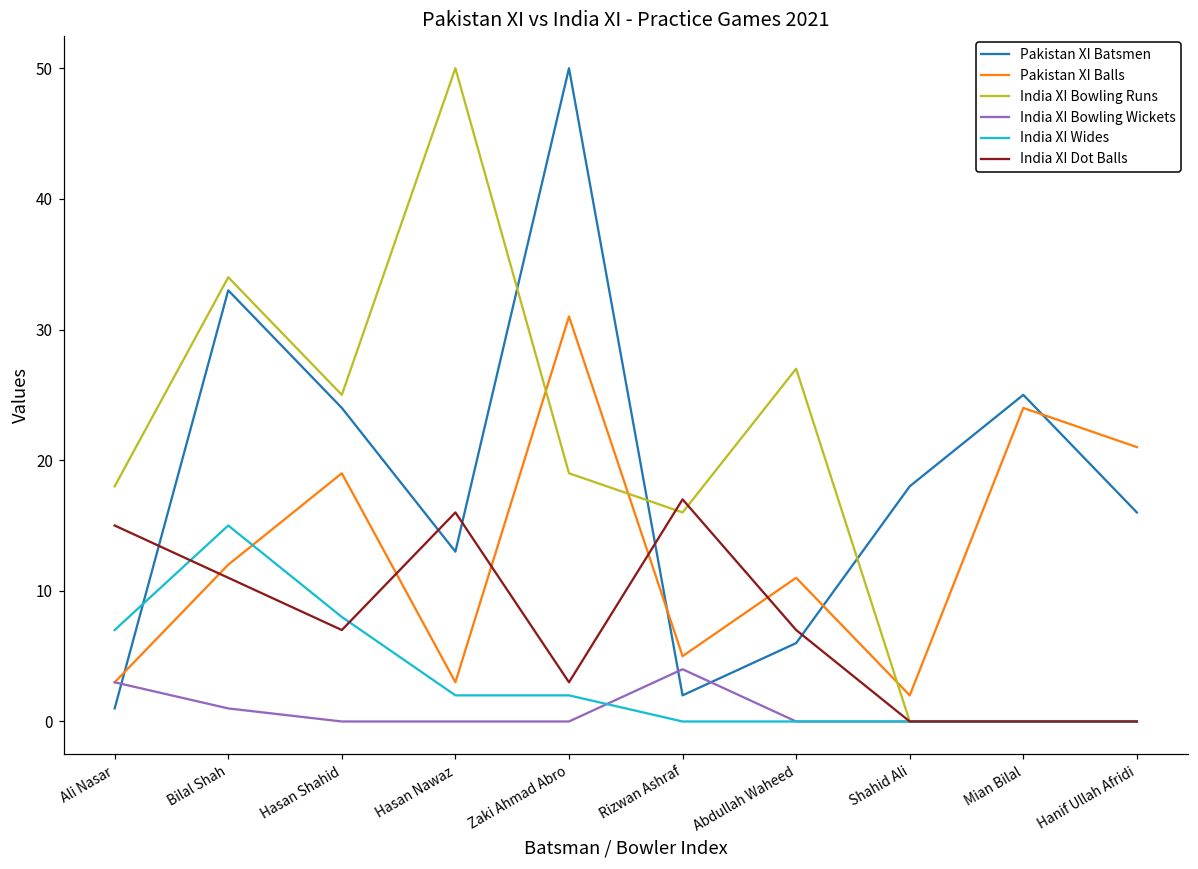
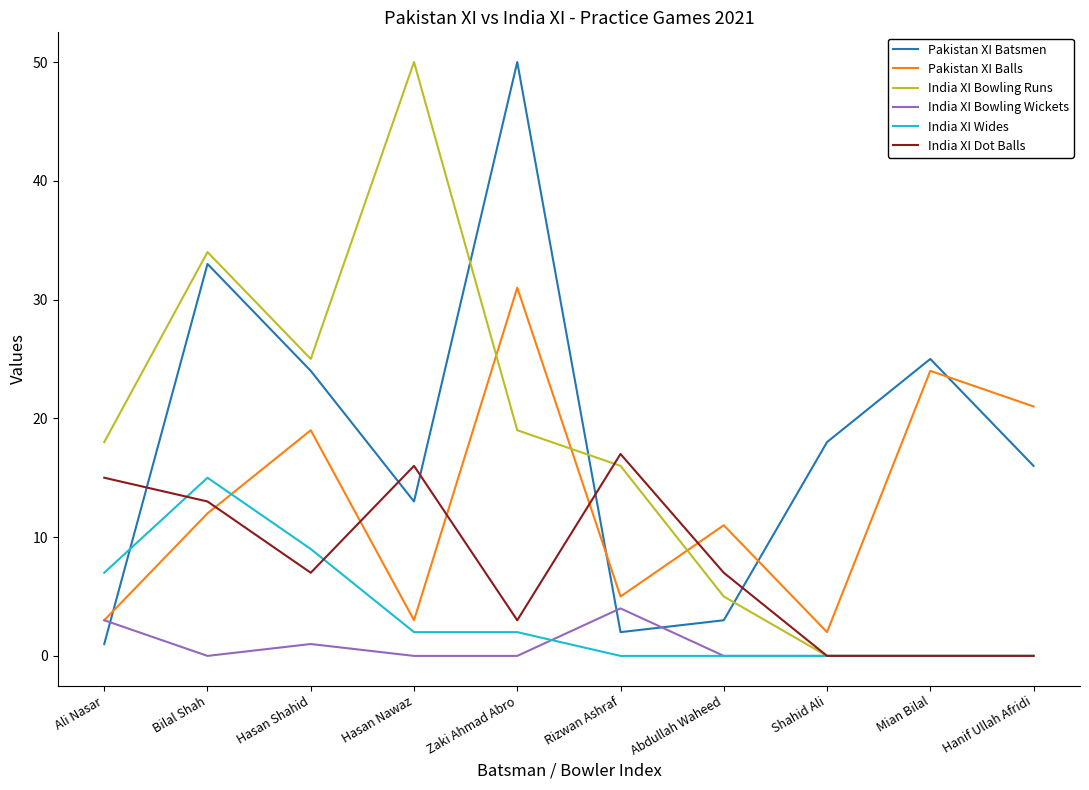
India XI Bowling Wickets, Bilal Shah: 1 -> 0
India XI Dot Balls, Bilal Shah: 11 -> 13
India XI Bowling Wickets, Hasan Shahid: 0 -> 1
India XI Wides, Hasan Shahid: 8 -> 9
Pakistan XI Batsmen, Abdullah Waheed: 6 -> 3
India XI Bowling Runs, Abdullah Waheed: 27 -> 5
